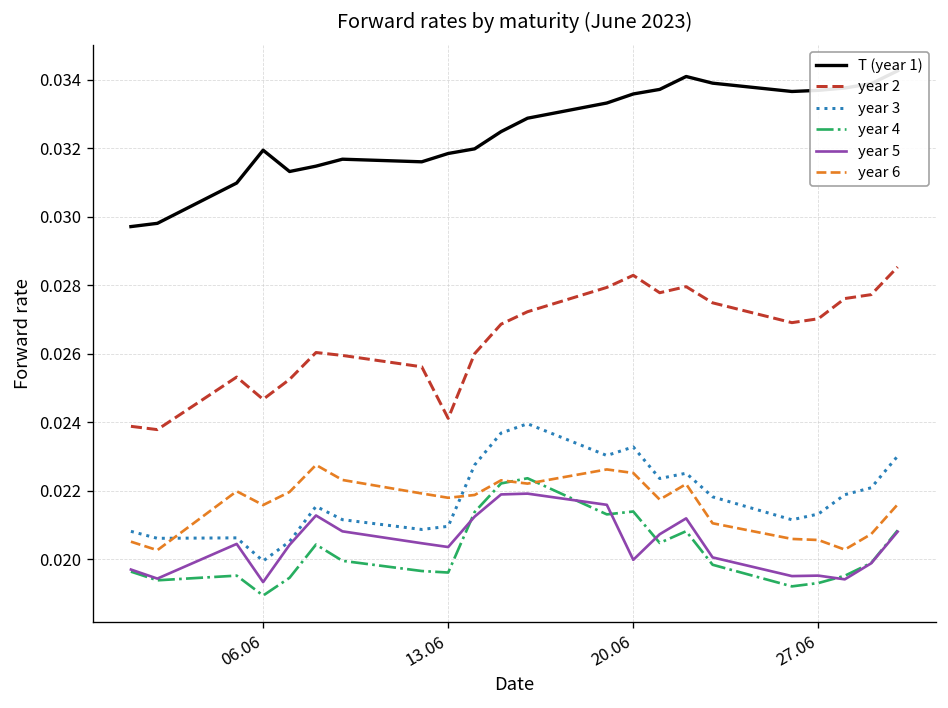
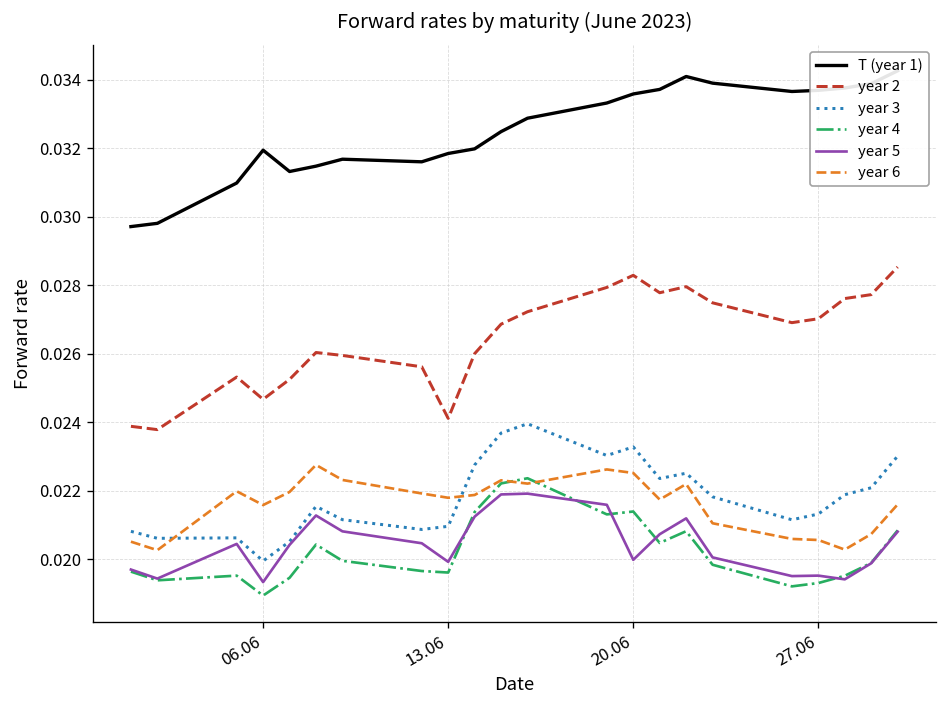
year 5, 13.06: 0.0204 -> 0.0199
